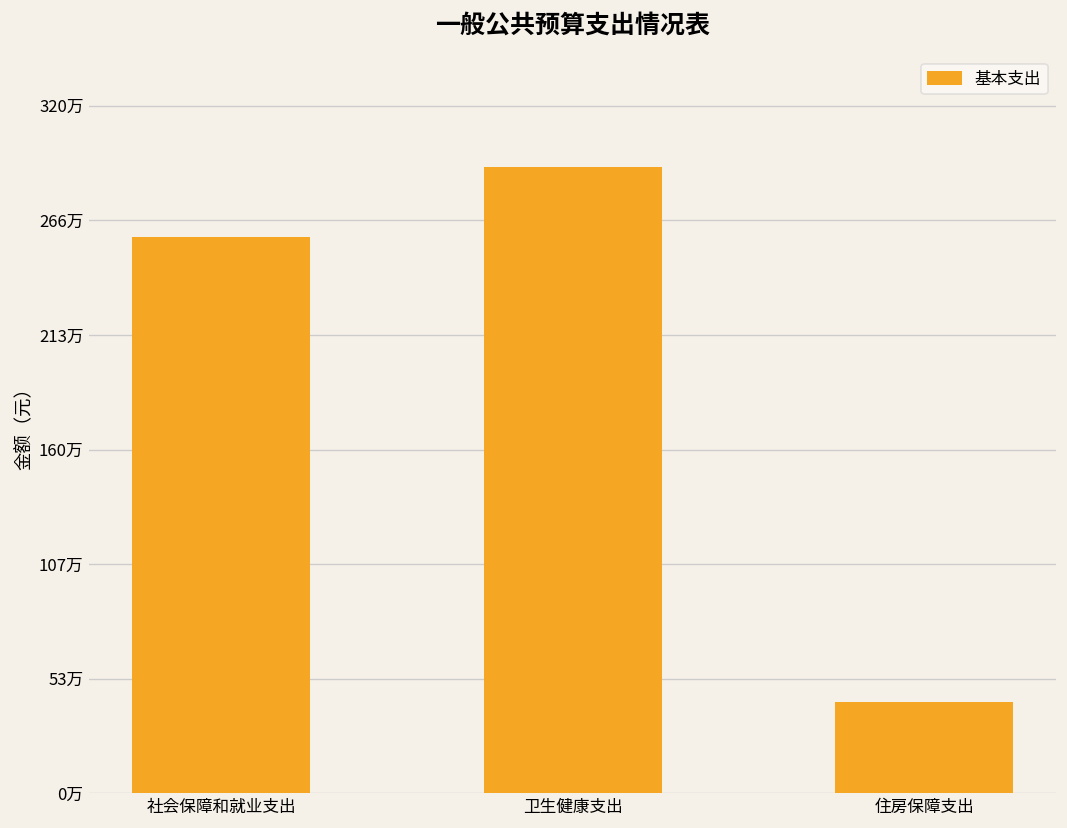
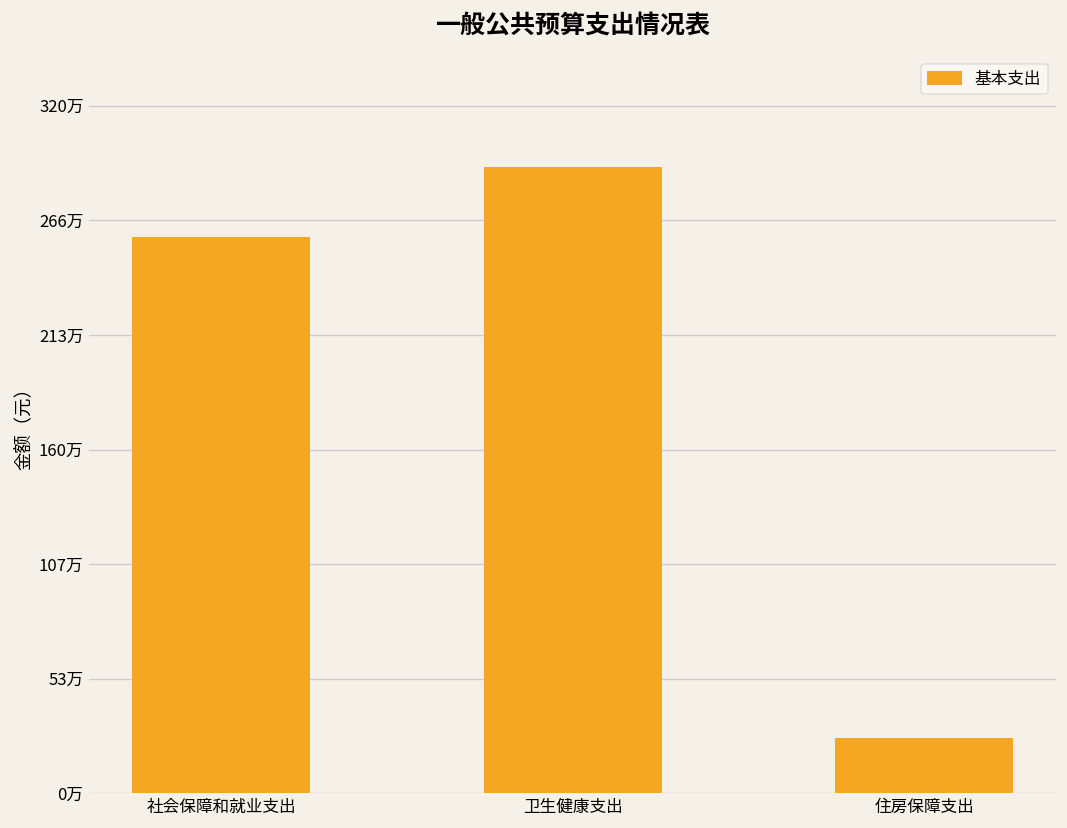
住房保障支出: 42万 -> 25万
